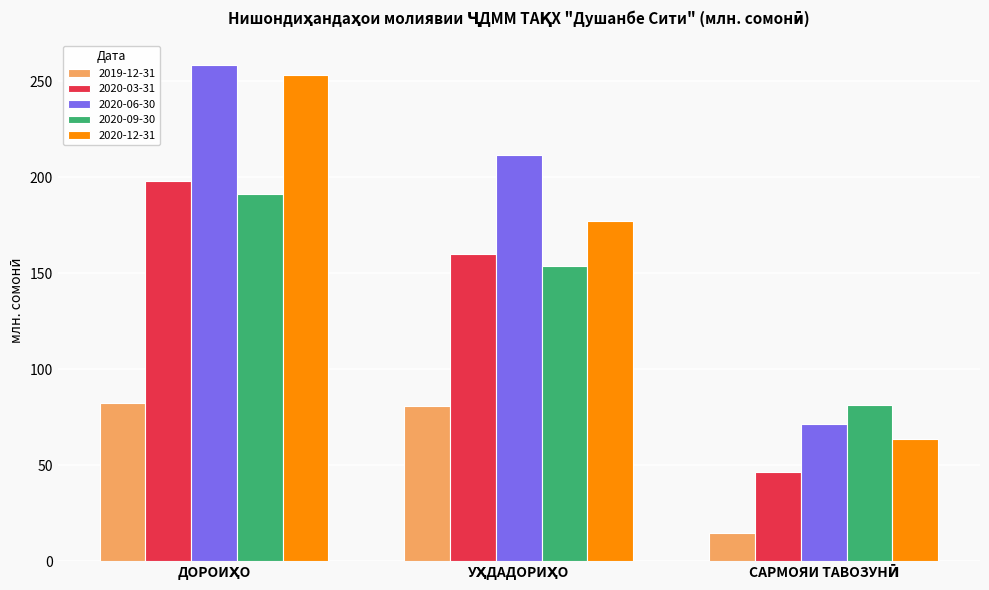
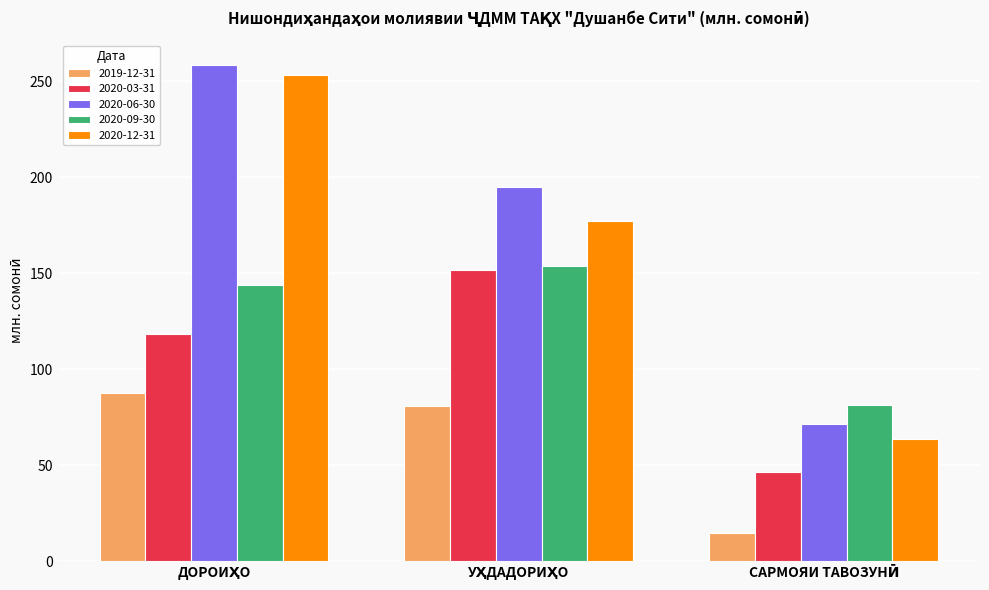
2019-12-31, ДОРОИҲО: 82 -> 87
2020-03-31, ДОРОИҲО: 198 -> 119
2020-09-30, ДОРОИҲО: 191 -> 144
2020-03-31, УҲДАДОРИҲО: 160 -> 152
2020-06-30, УҲДАДОРИҲО: 212 -> 195
